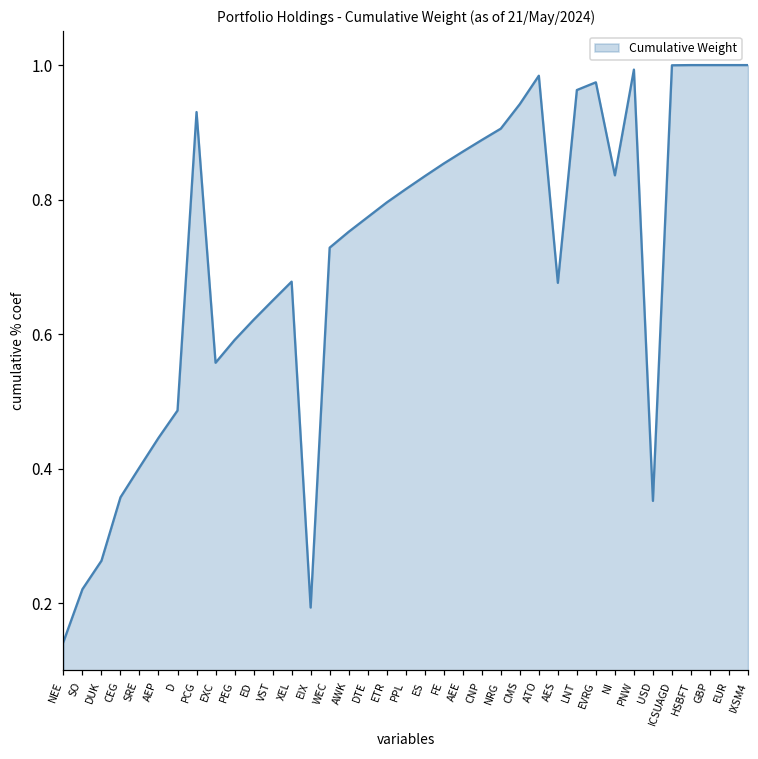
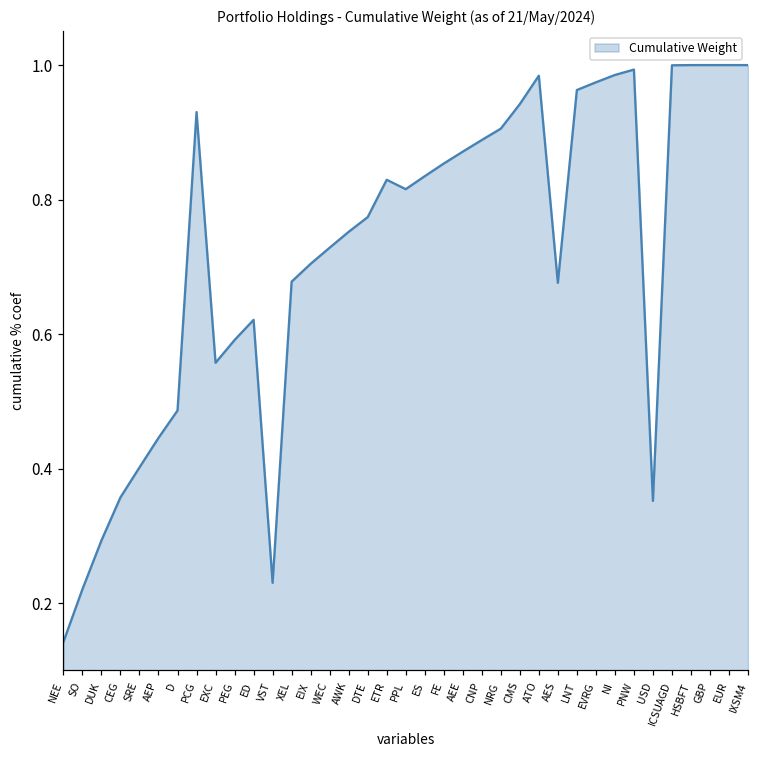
DUK: 0.26 -> 0.29
VST: 0.65 -> 0.23
EIX: 0.19 -> 0.70
ETR: 0.80 -> 0.83
NI: 0.84 -> 0.99
